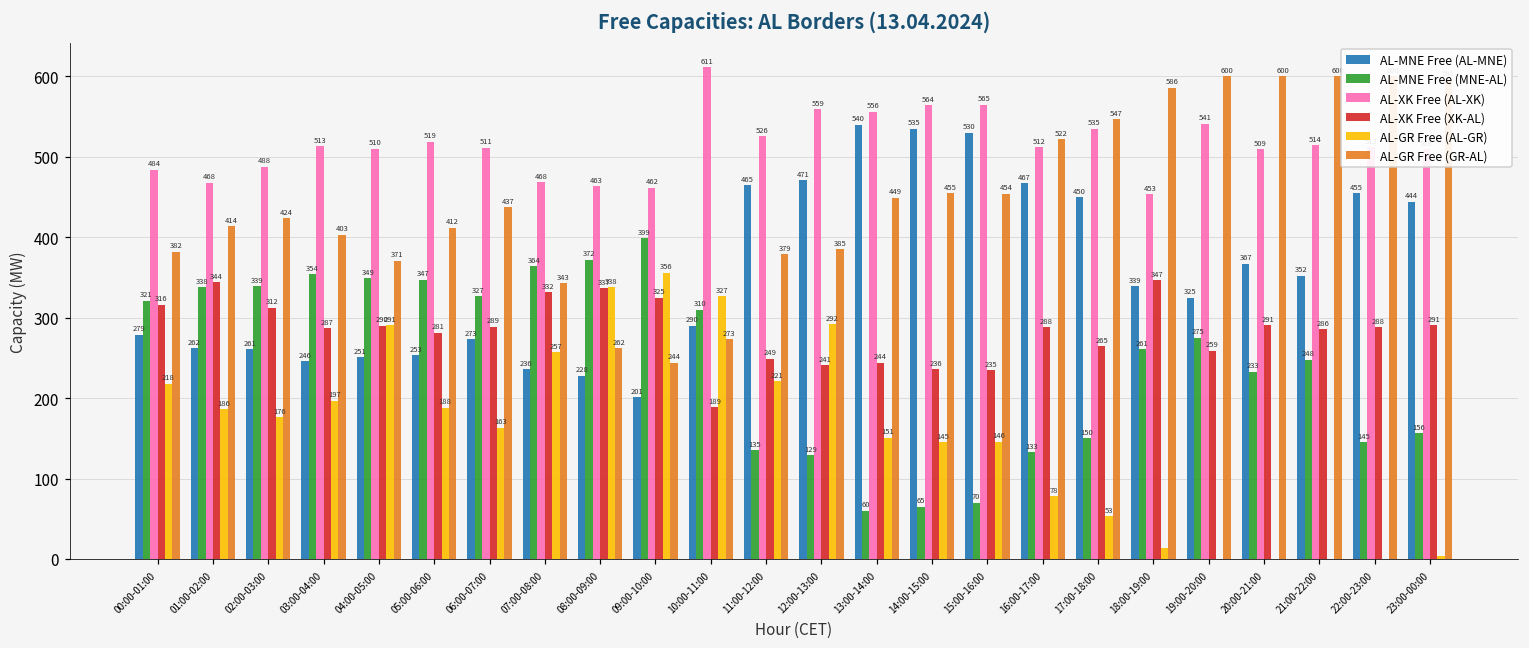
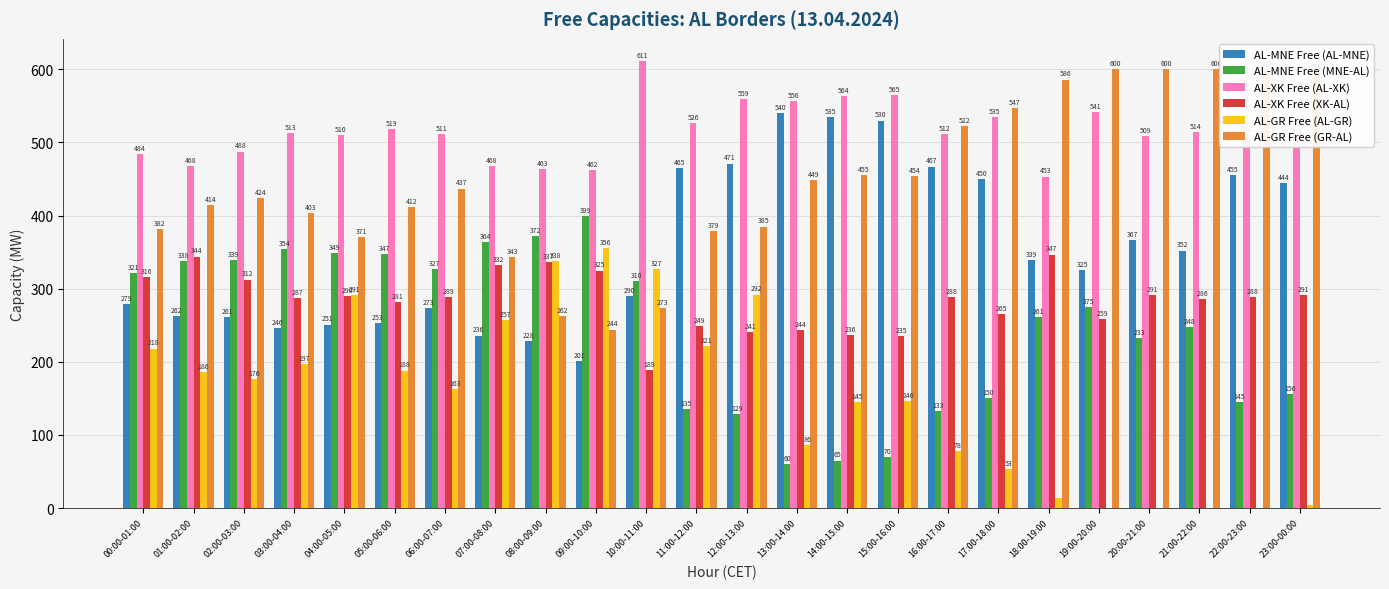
AL-GR Free (AL-GR), 13:00-14:00: 151 -> 86
